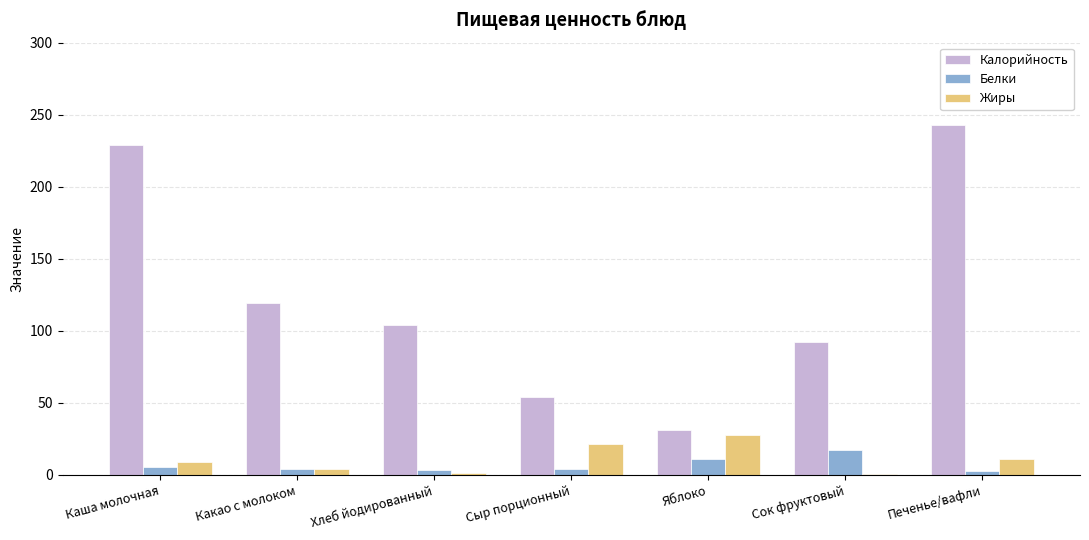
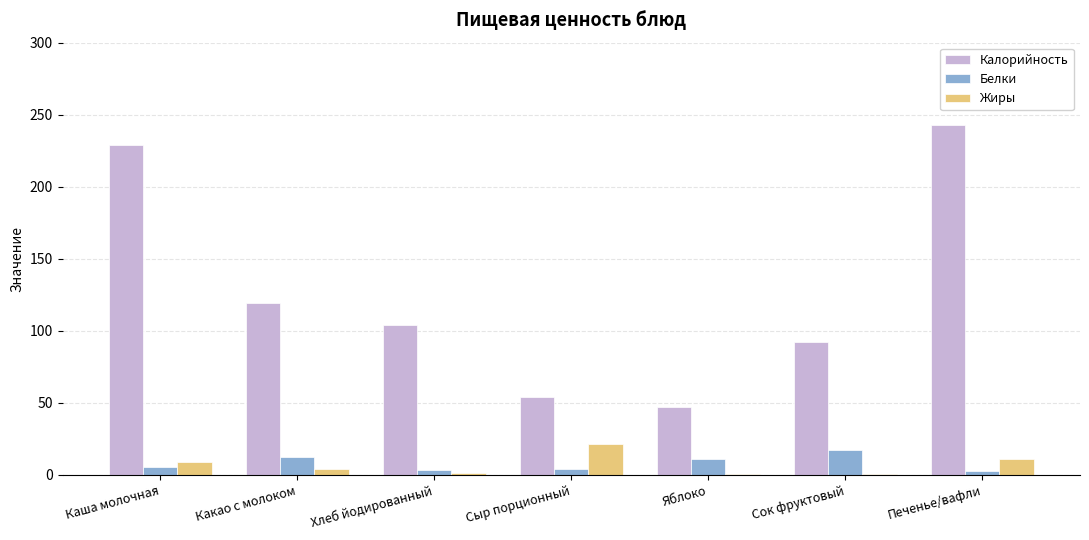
Белки, Какао с молоком: 4 -> 12
Калорийность, Яблоко: 31 -> 47
Жиры, Яблоко: 27 -> 0
